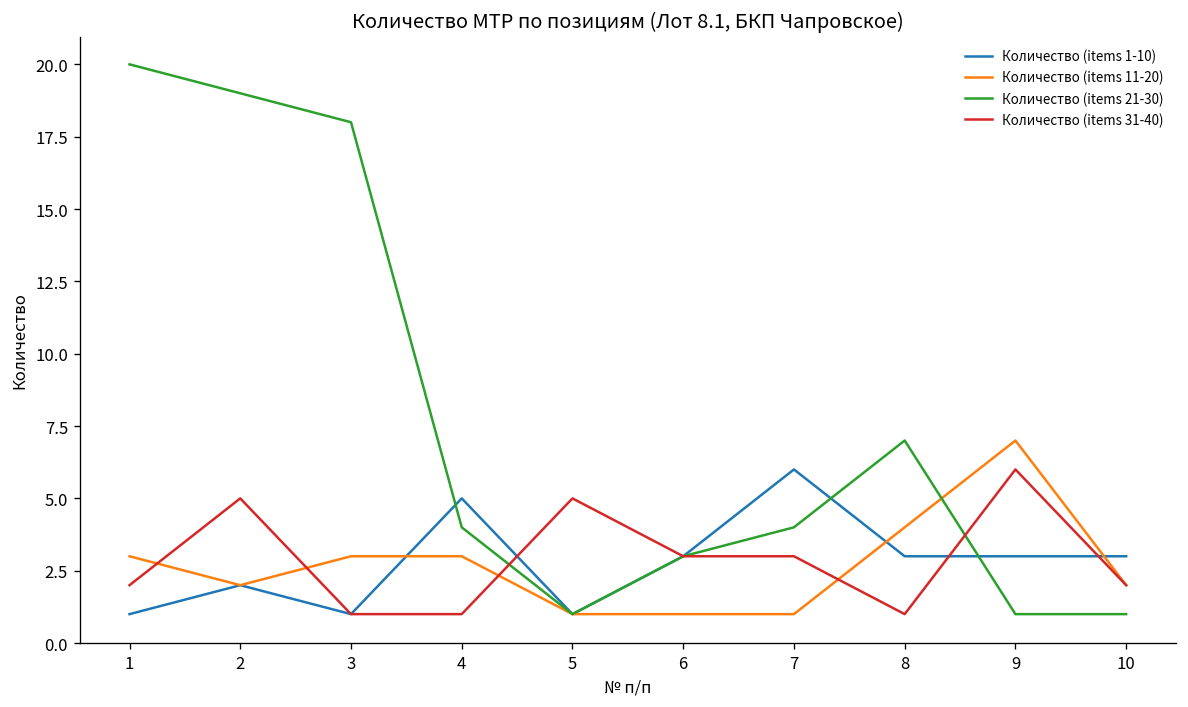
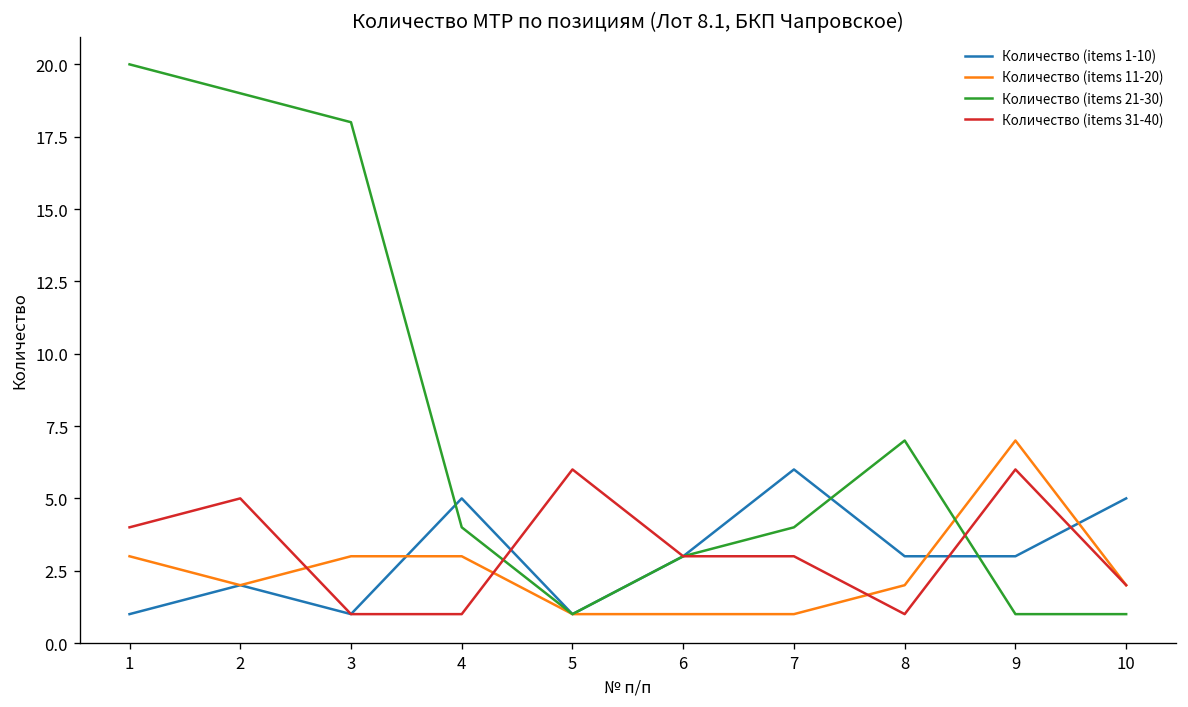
Количество (items 31-40), 1: 2 -> 4
Количество (items 31-40), 5: 5 -> 6
Количество (items 11-20), 8: 4 -> 2
Количество (items 1-10), 10: 3 -> 5
